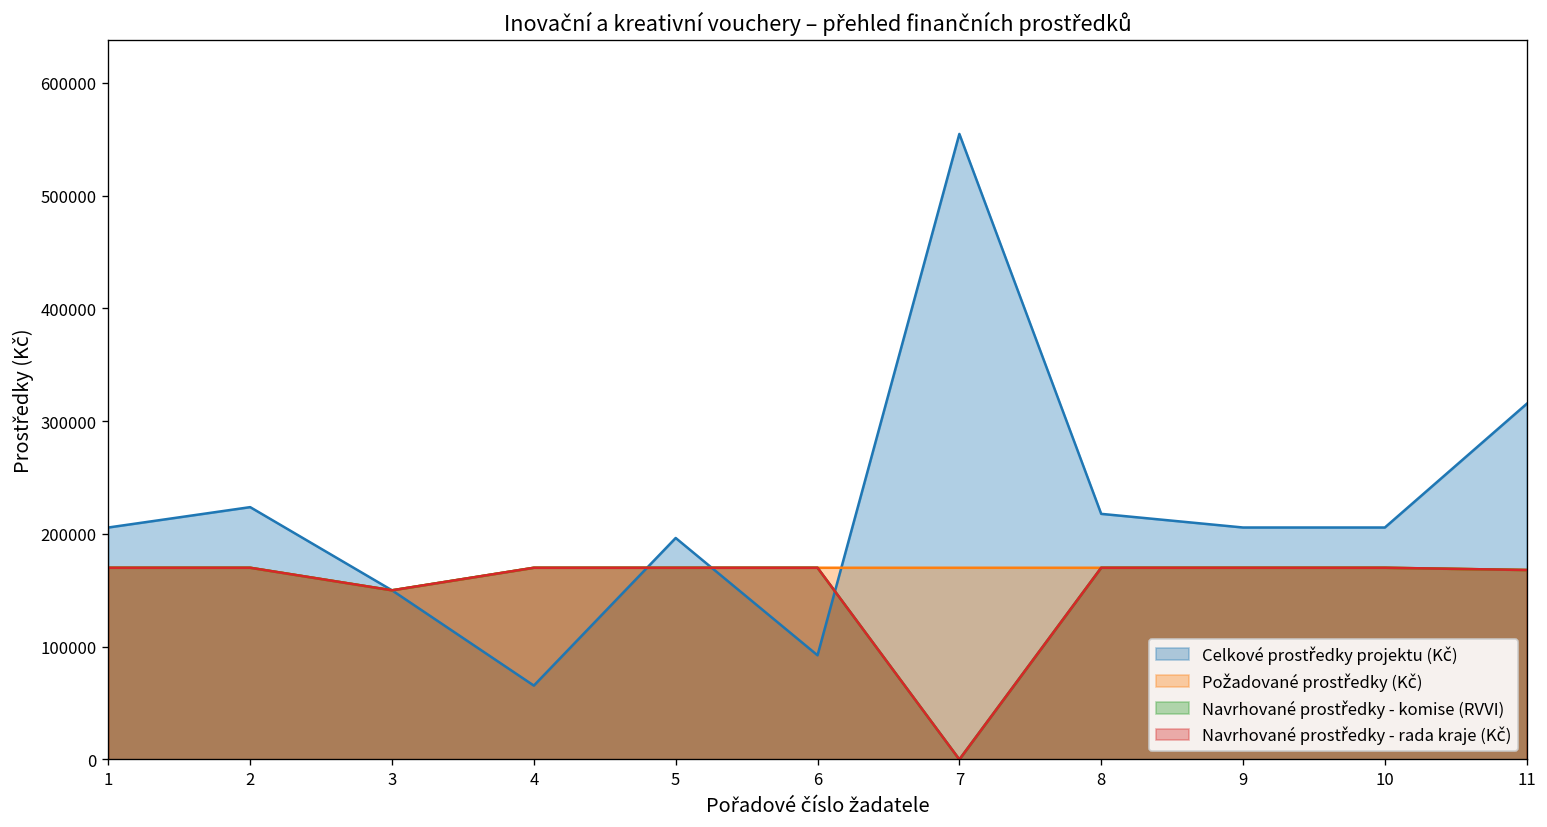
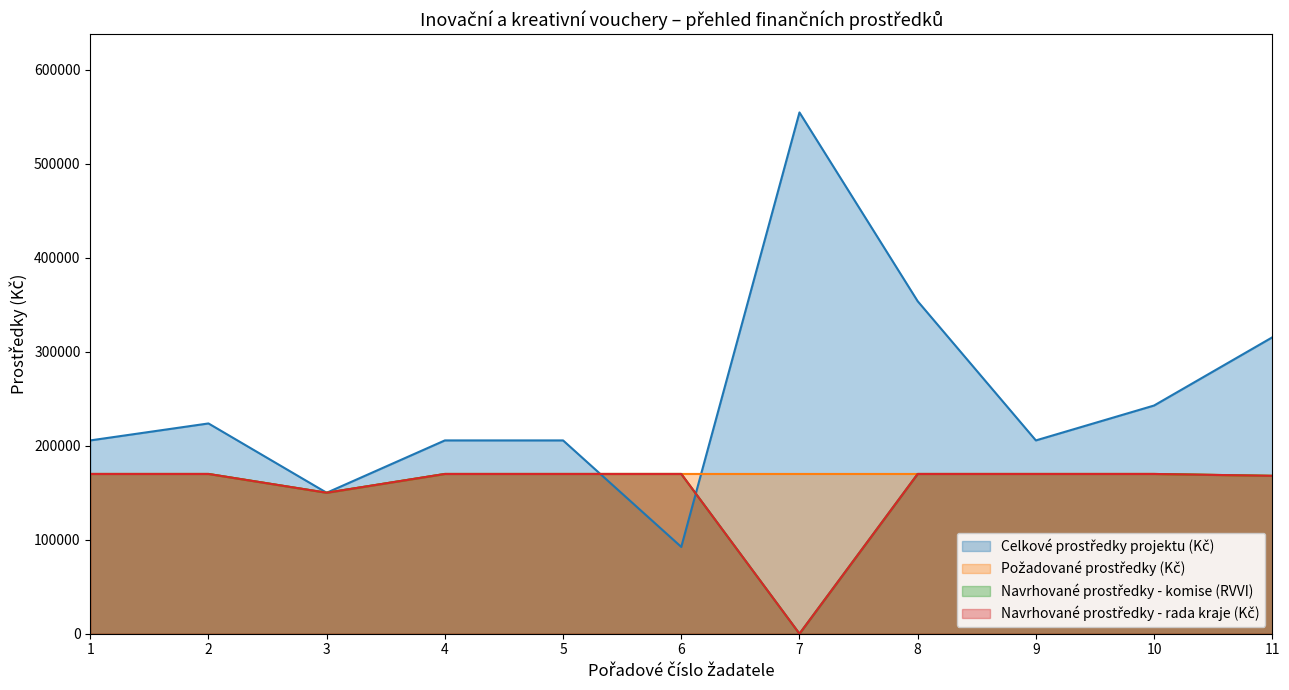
Celkové prostředky projektu (Kč), 4: 70000 -> 210000
Celkové prostředky projektu (Kč), 5: 200000 -> 210000
Celkové prostředky projektu (Kč), 8: 220000 -> 350000
Celkové prostředky projektu (Kč), 10: 210000 -> 240000
